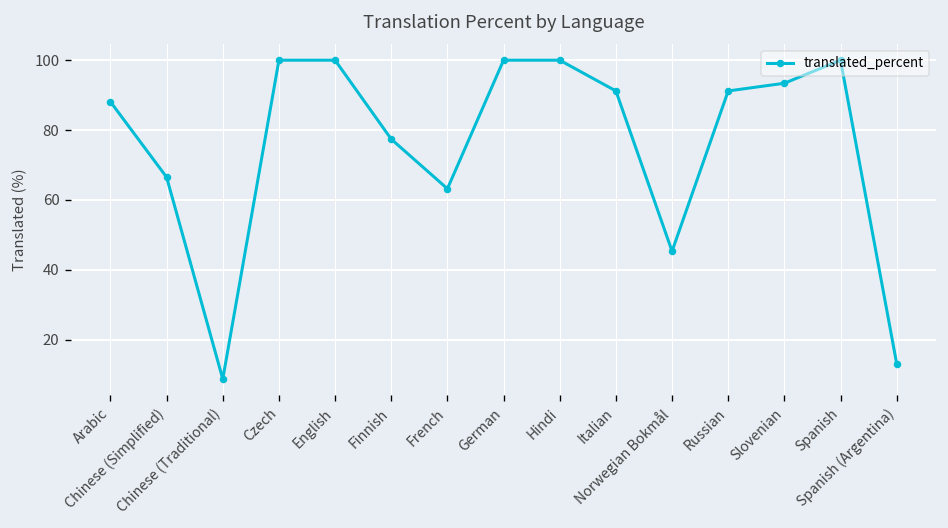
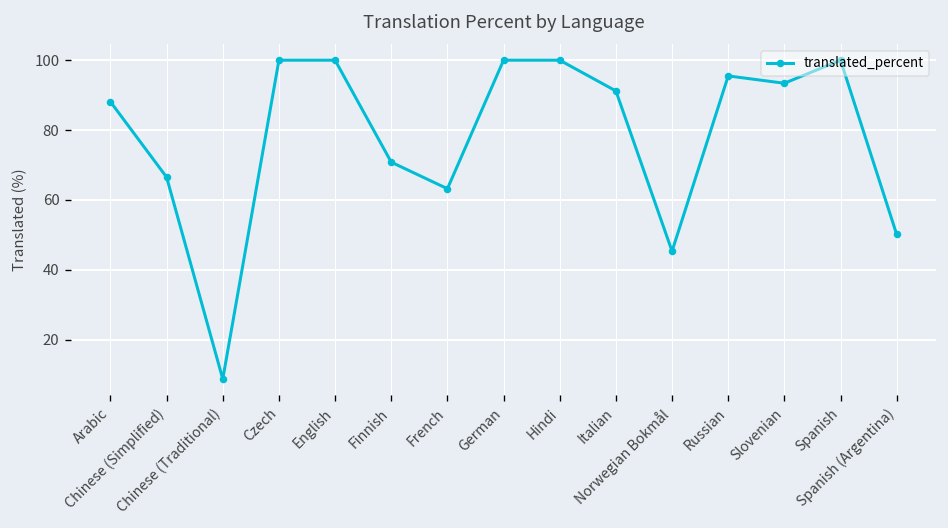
Finnish: 77 -> 71
Russian: 91 -> 96
Spanish (Argentina): 13 -> 50
